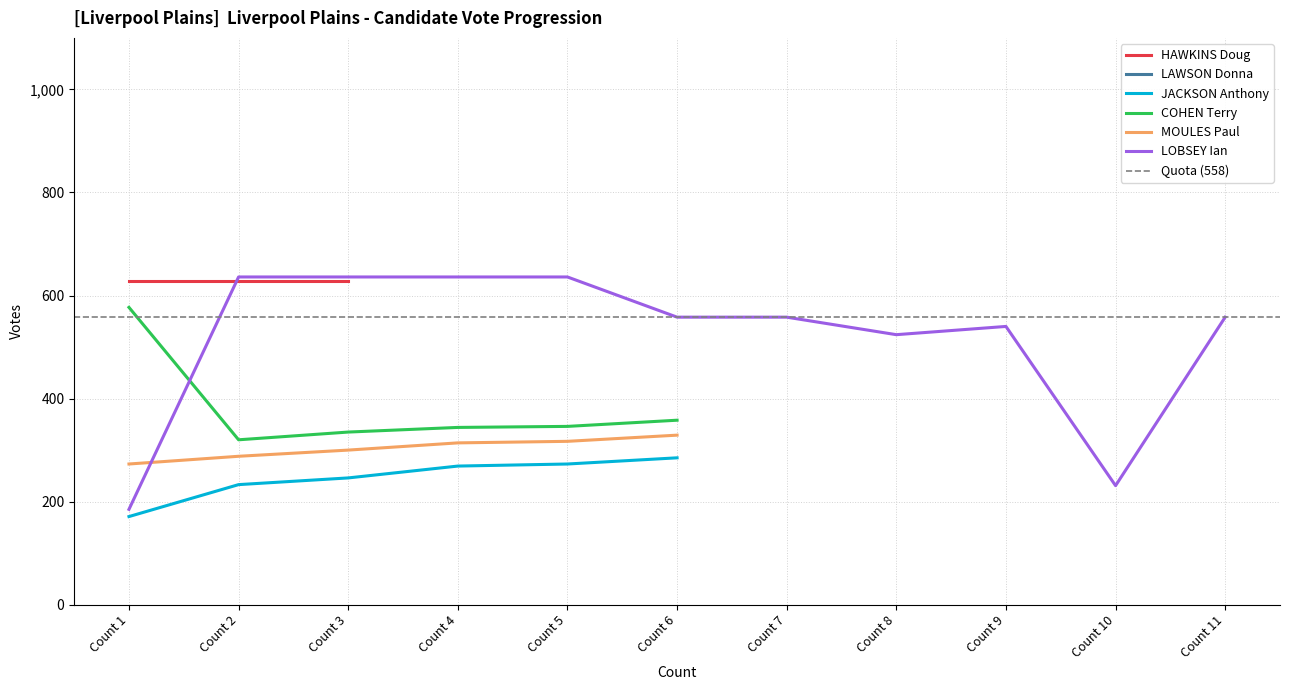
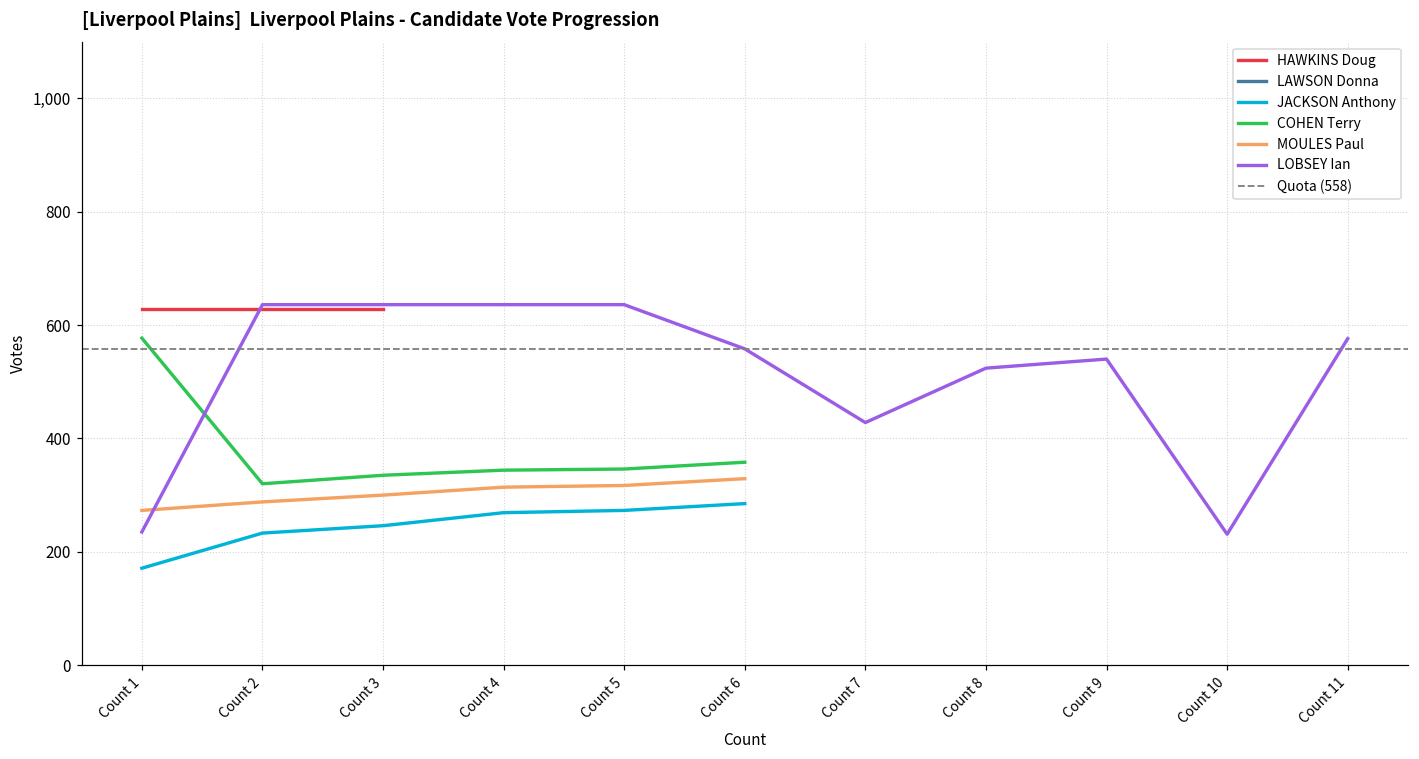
LOBSEY Ian, Count 1: 190 -> 240
LOBSEY Ian, Count 7: 560 -> 430
LOBSEY Ian, Count 11: 560 -> 580
